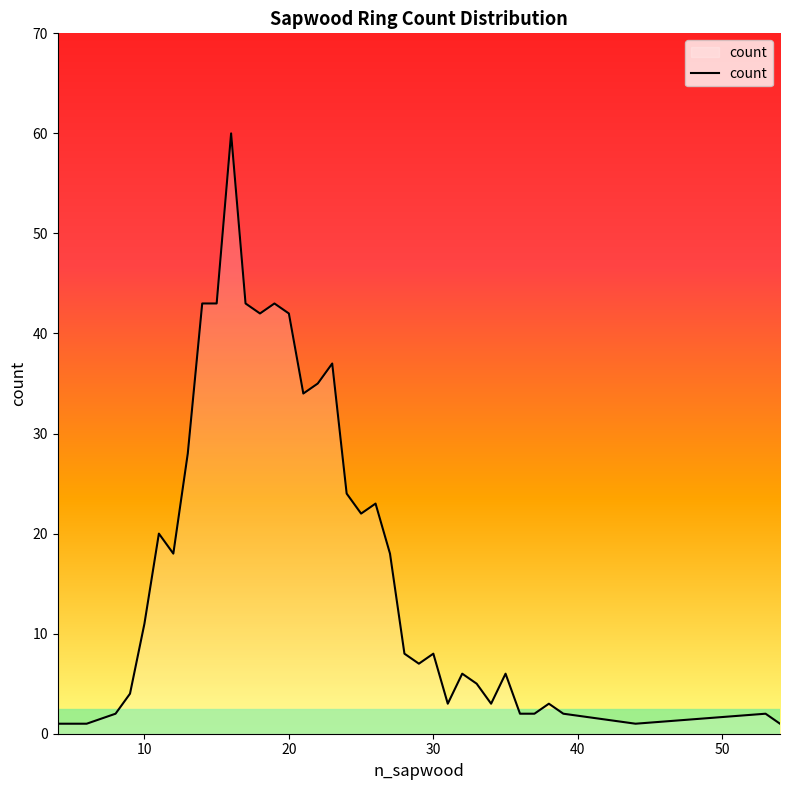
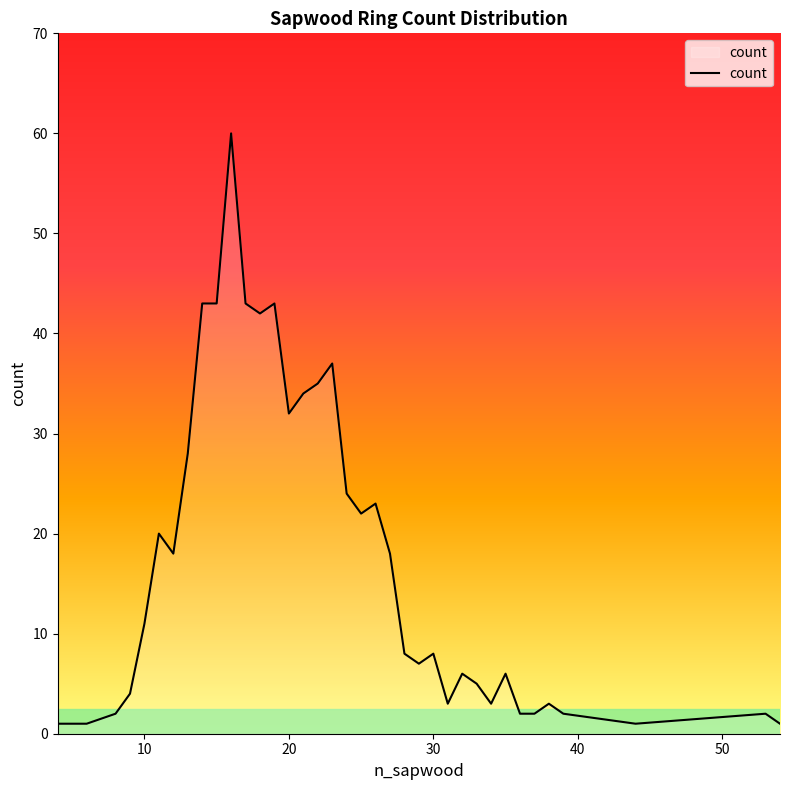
20: 42 -> 32
